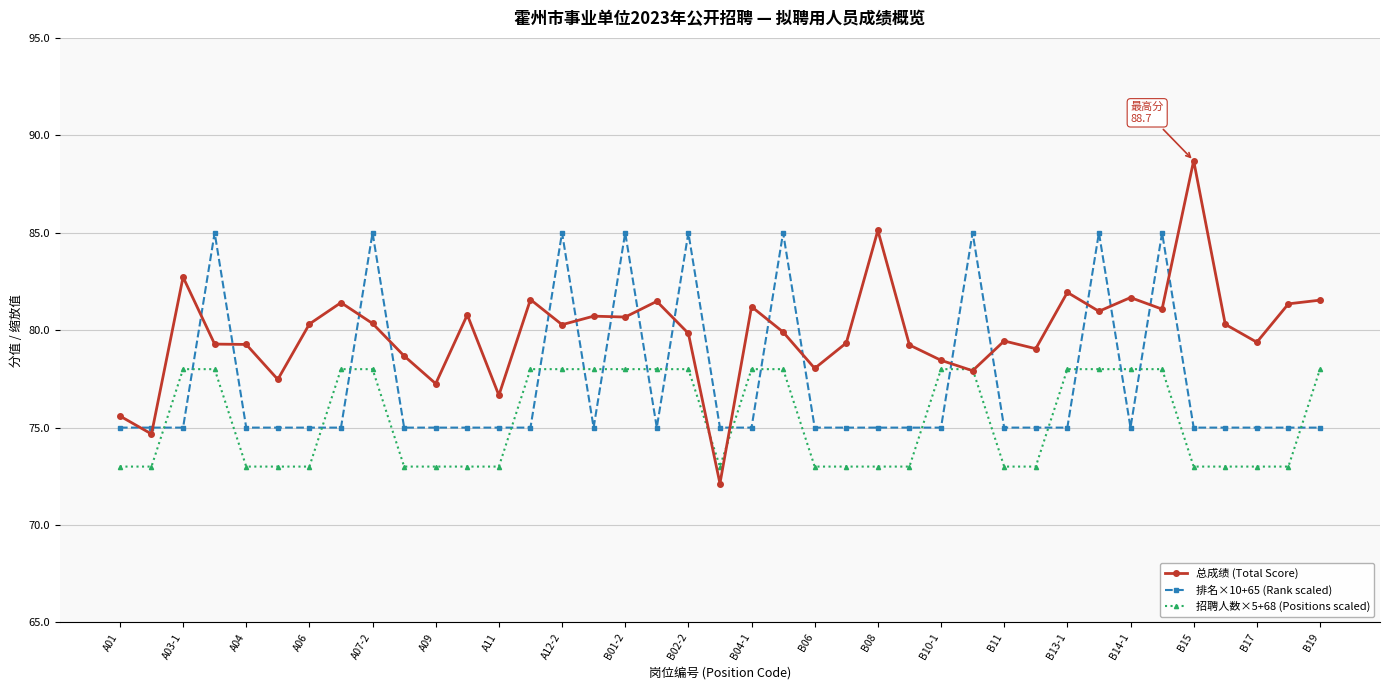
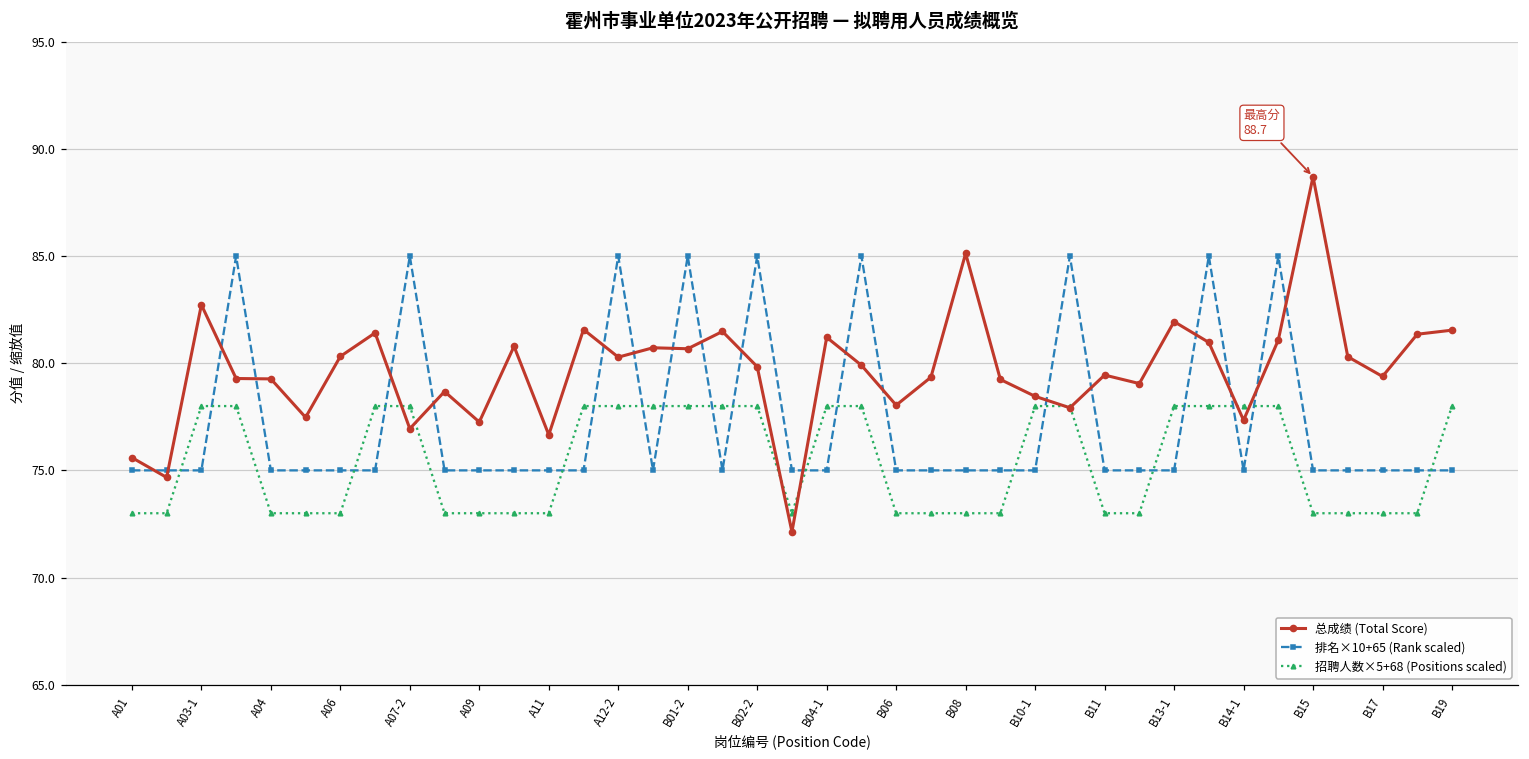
总成绩 (Total Score), A07-2: 80.3 -> 76.9
总成绩 (Total Score), B14-1: 81.7 -> 77.3
